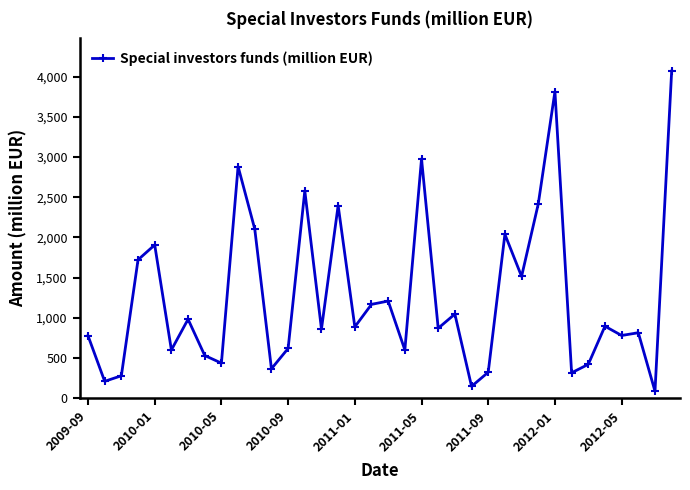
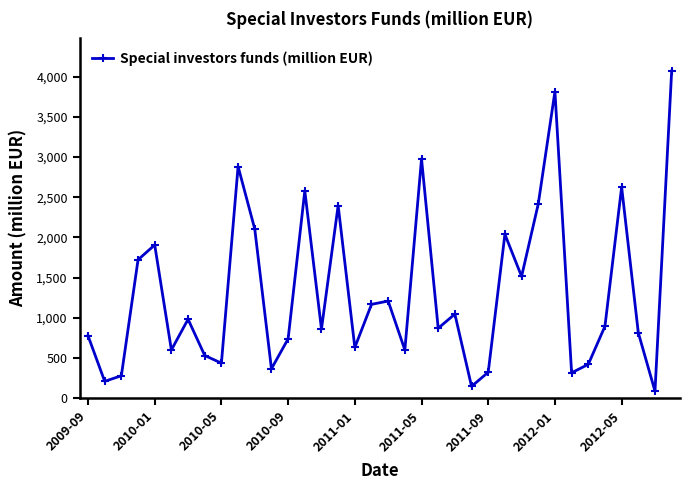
2010-09: 600 -> 700
2011-01: 900 -> 600
2012-05: 800 -> 2,600
